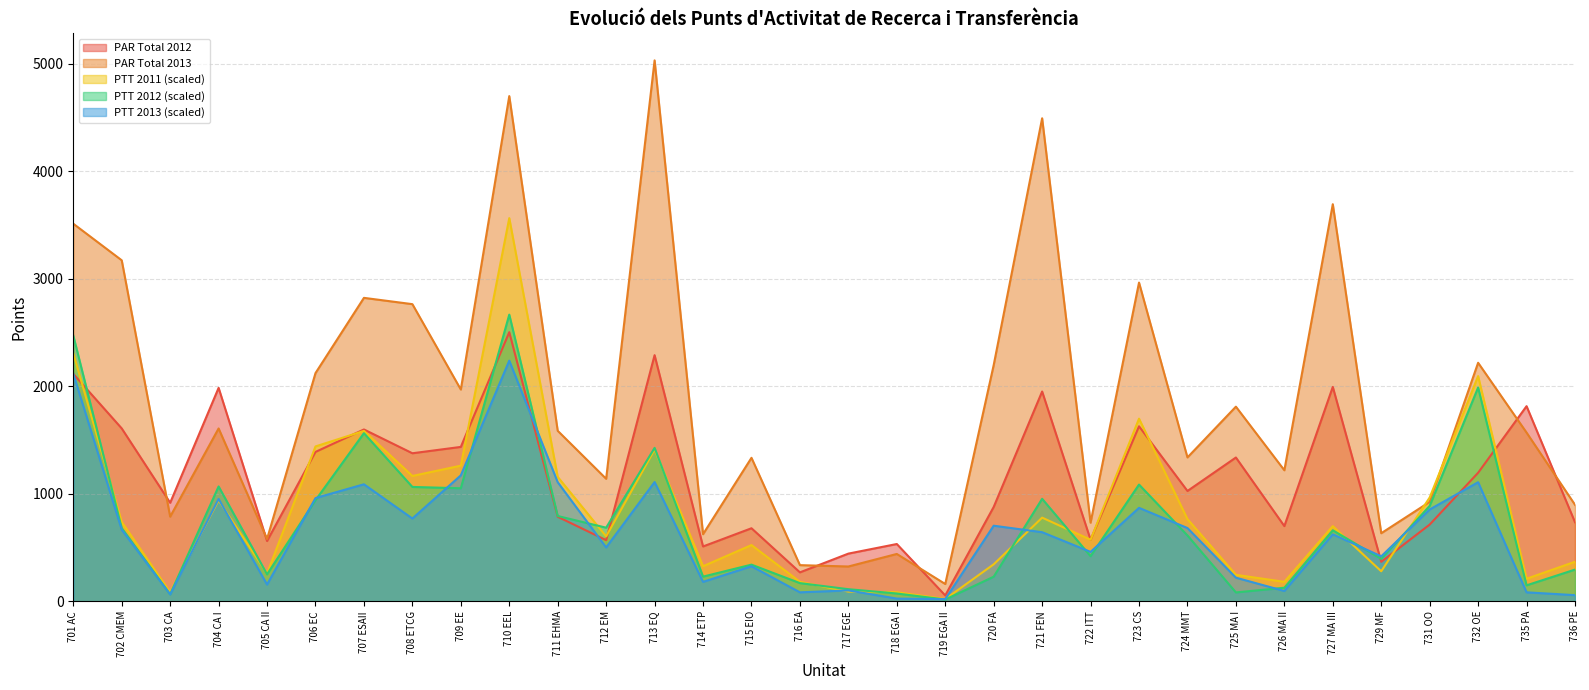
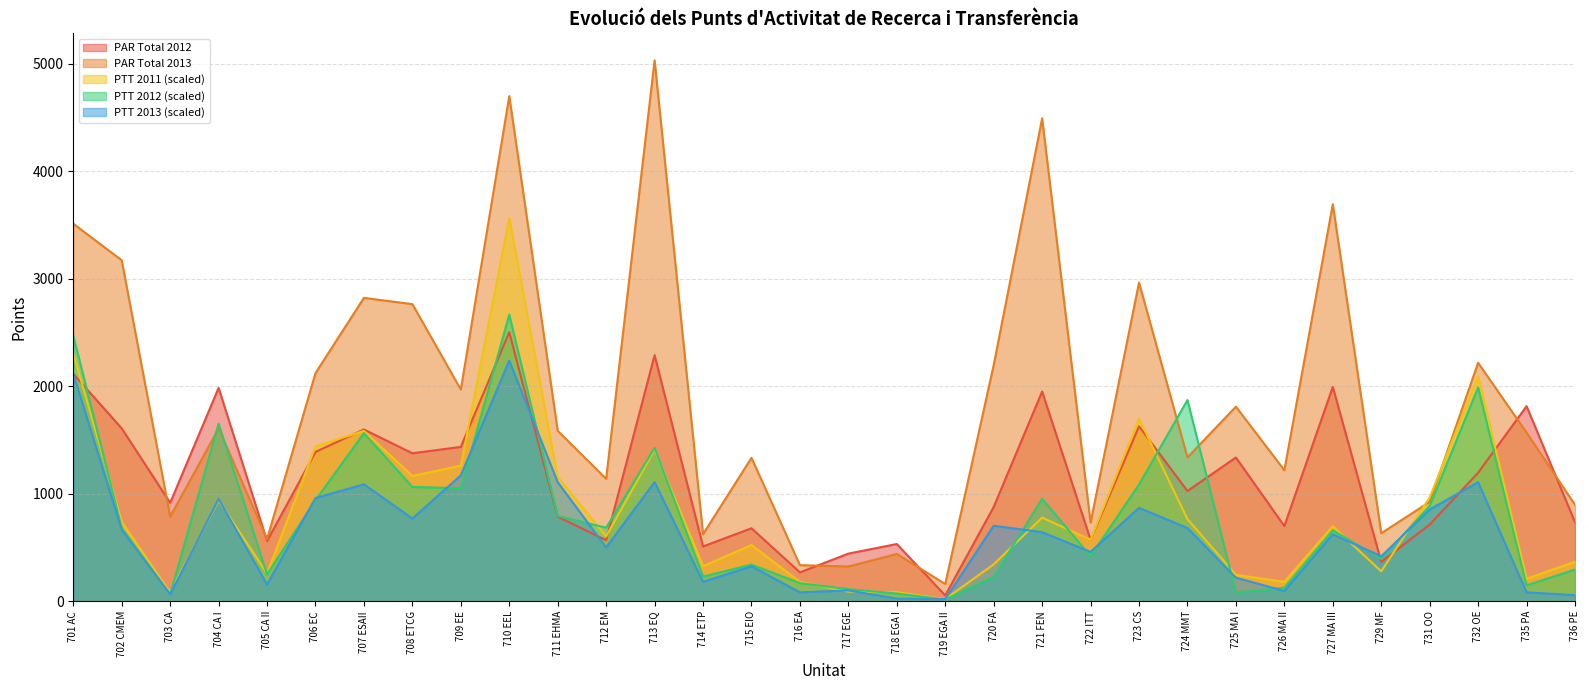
PTT 2012 (scaled), 704 CA I: 1070 -> 1650
PTT 2012 (scaled), 724 MMT: 610 -> 1870
